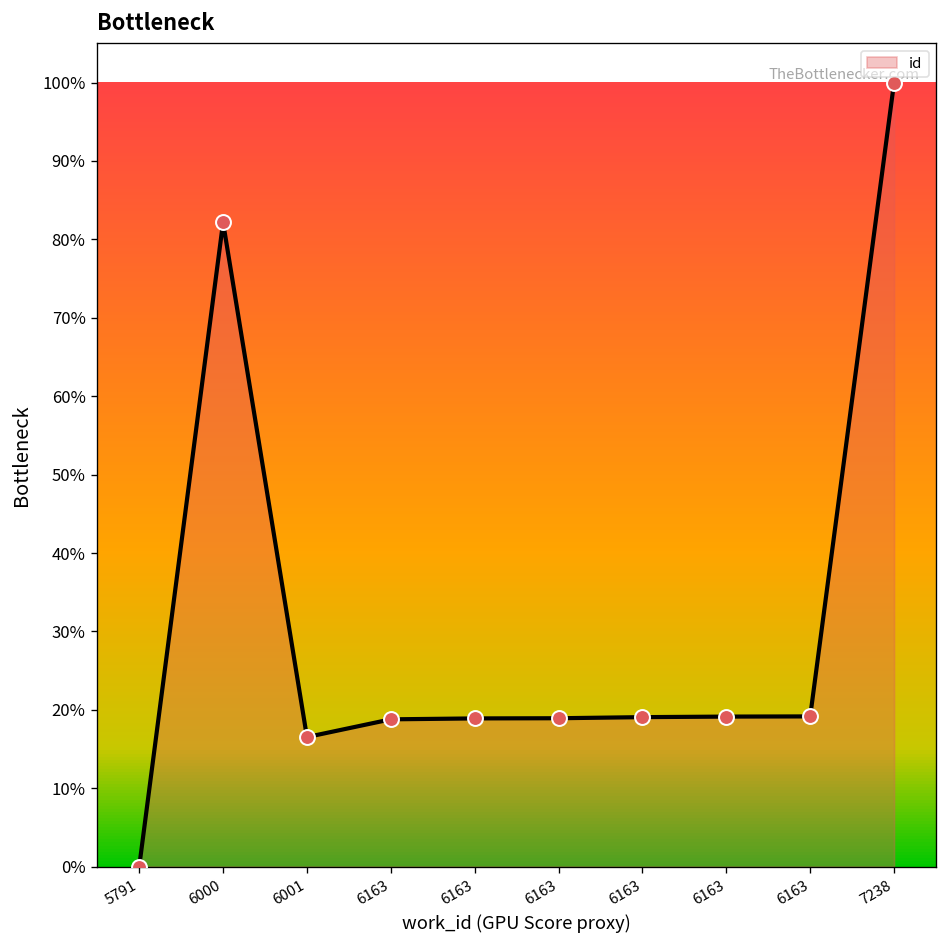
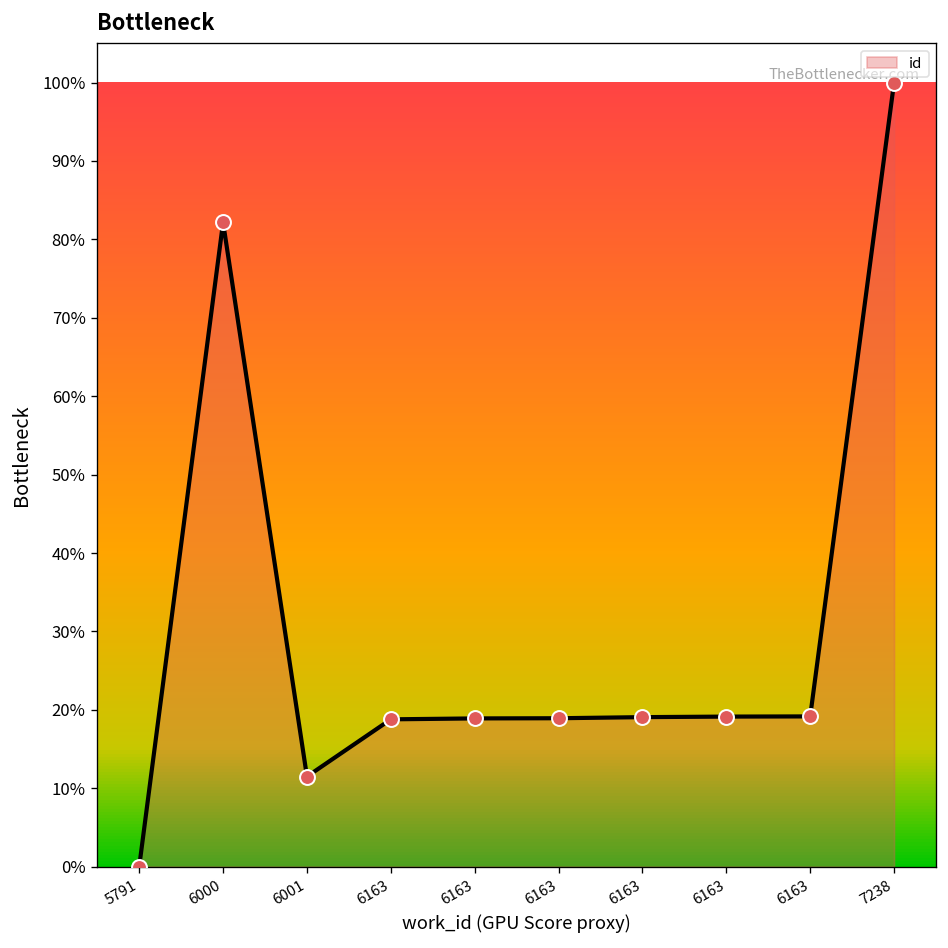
6001: 17% -> 11%
